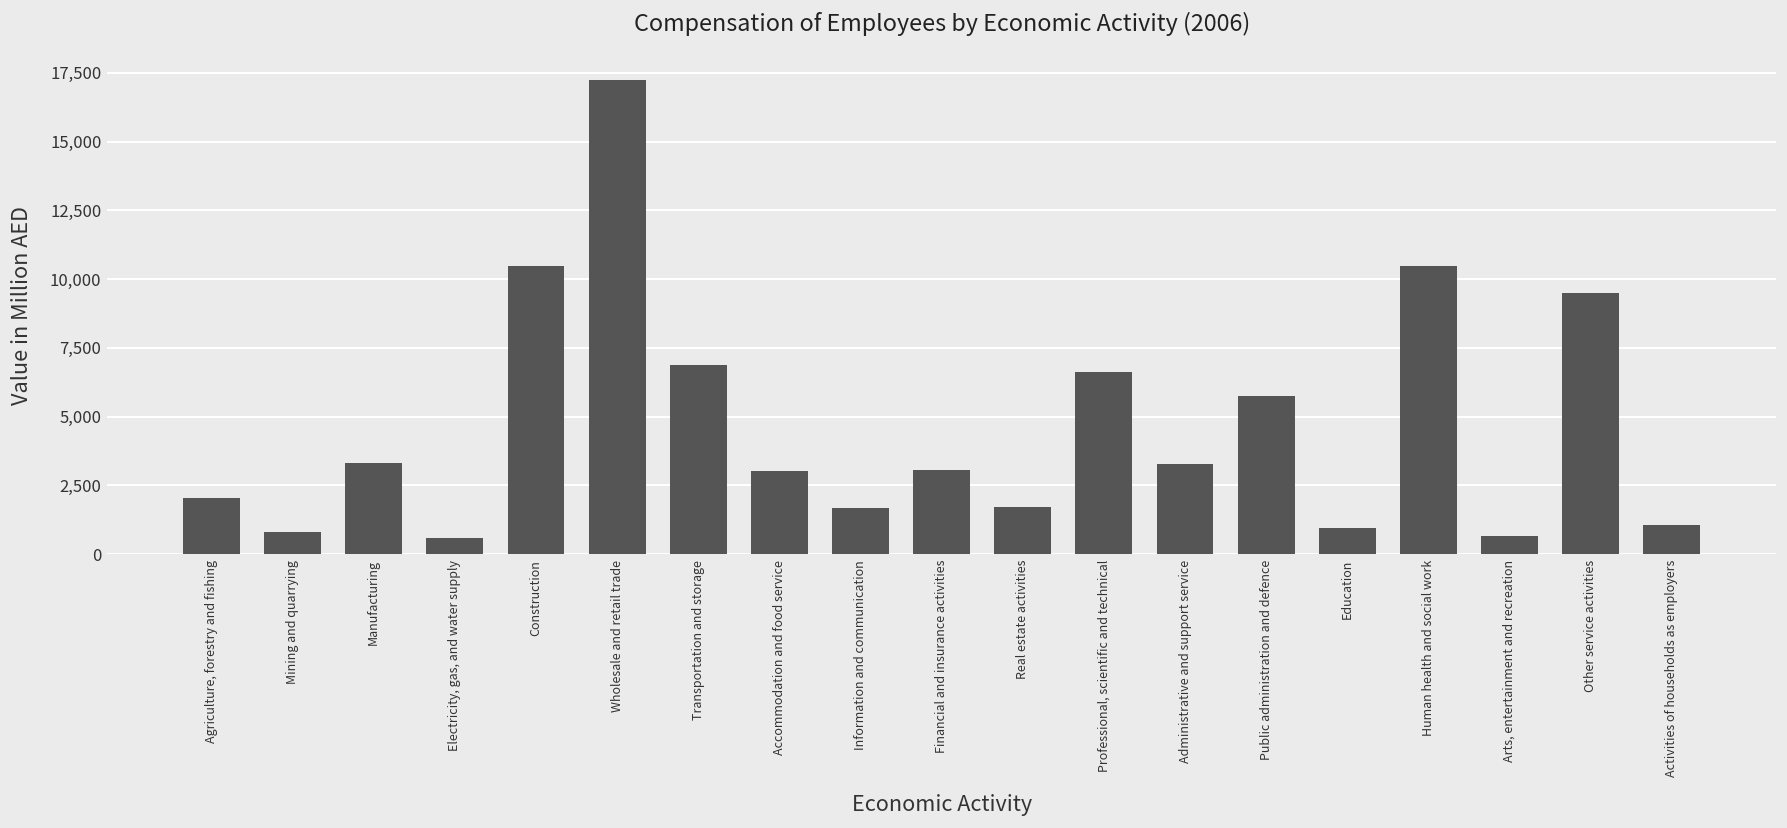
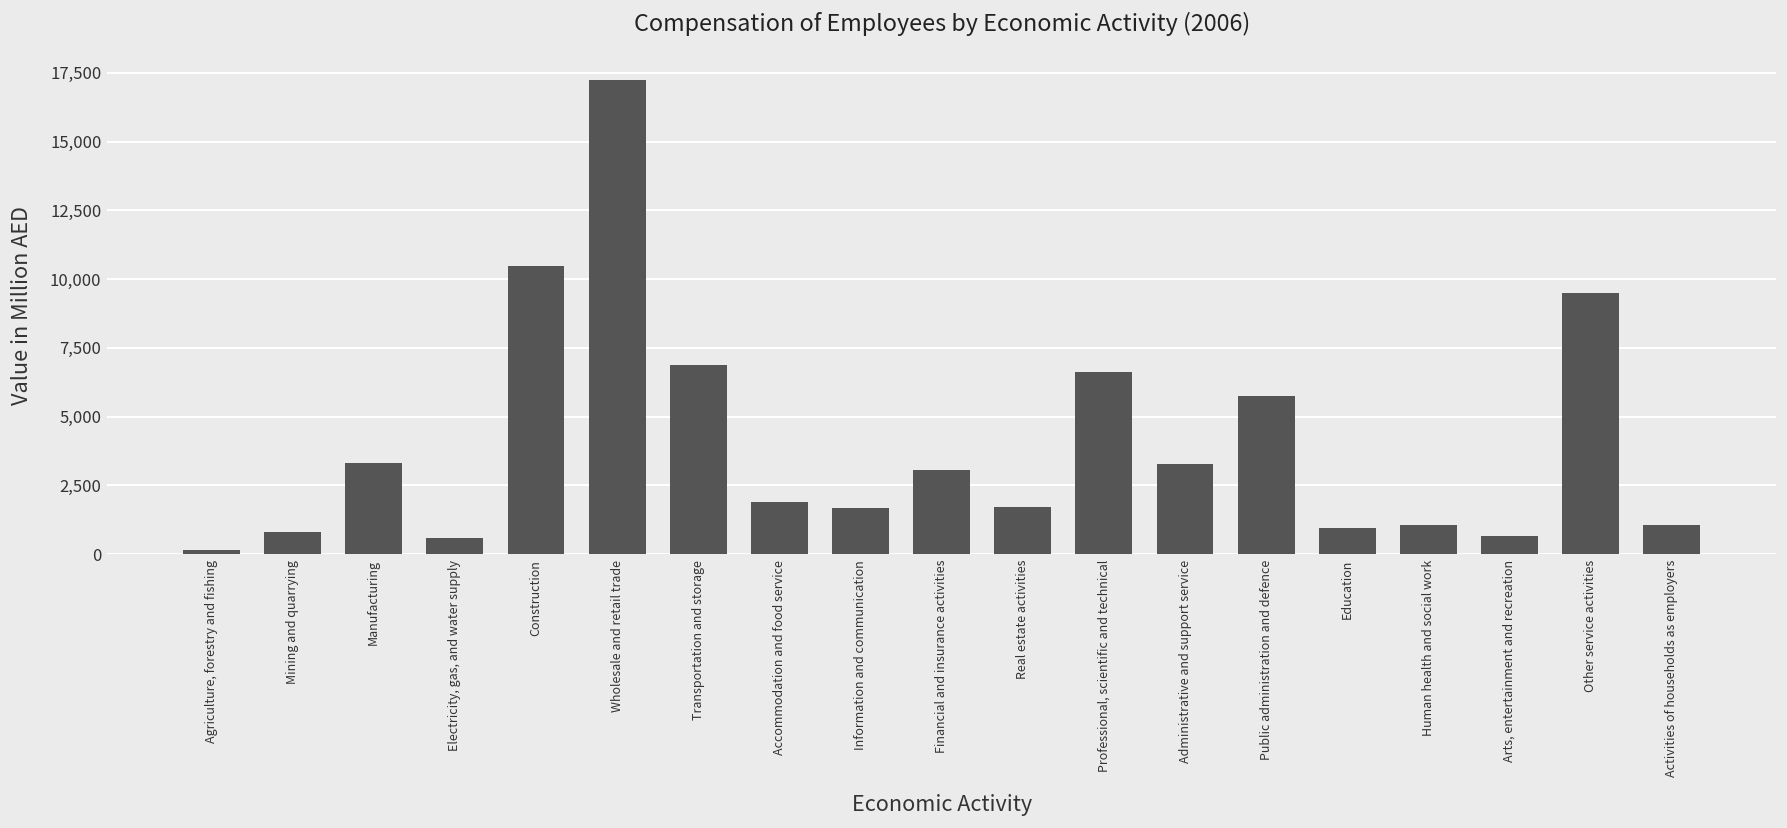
Agriculture, forestry and fishing: 2,000 -> 200
Accommodation and food service: 3,000 -> 1,900
Human health and social work: 10,500 -> 1,100
